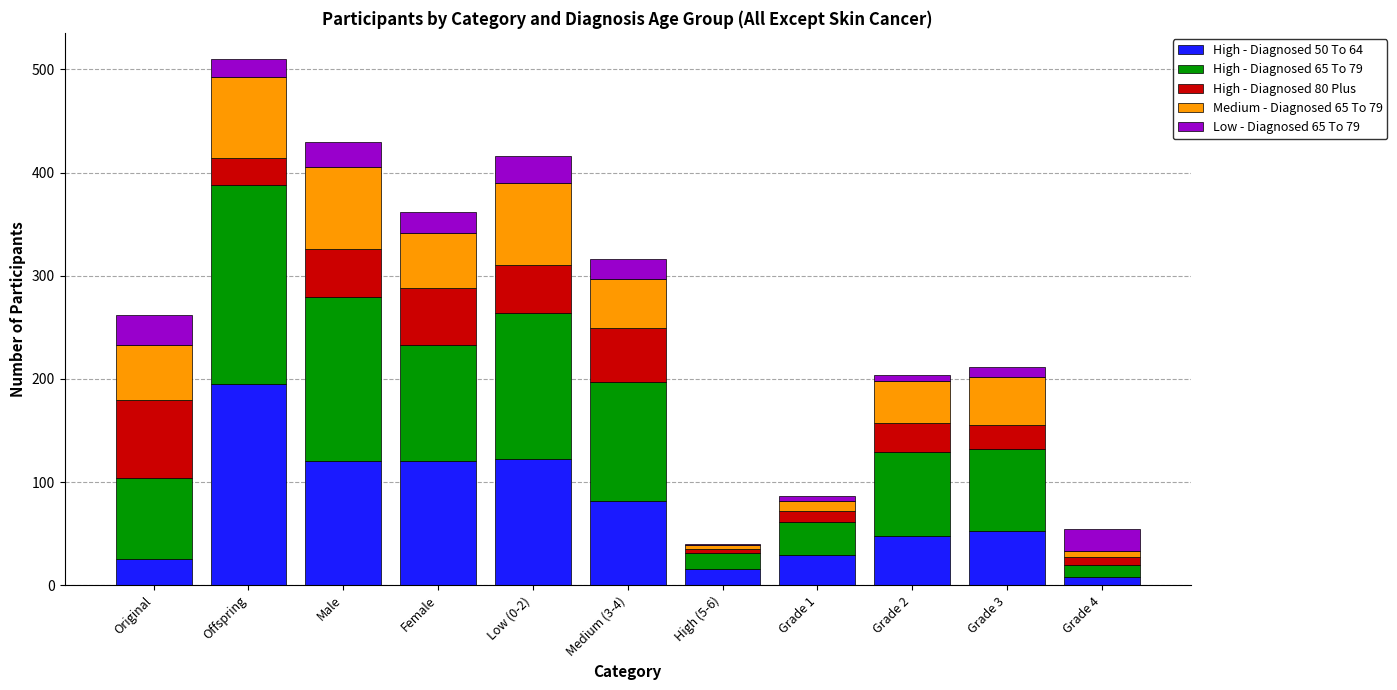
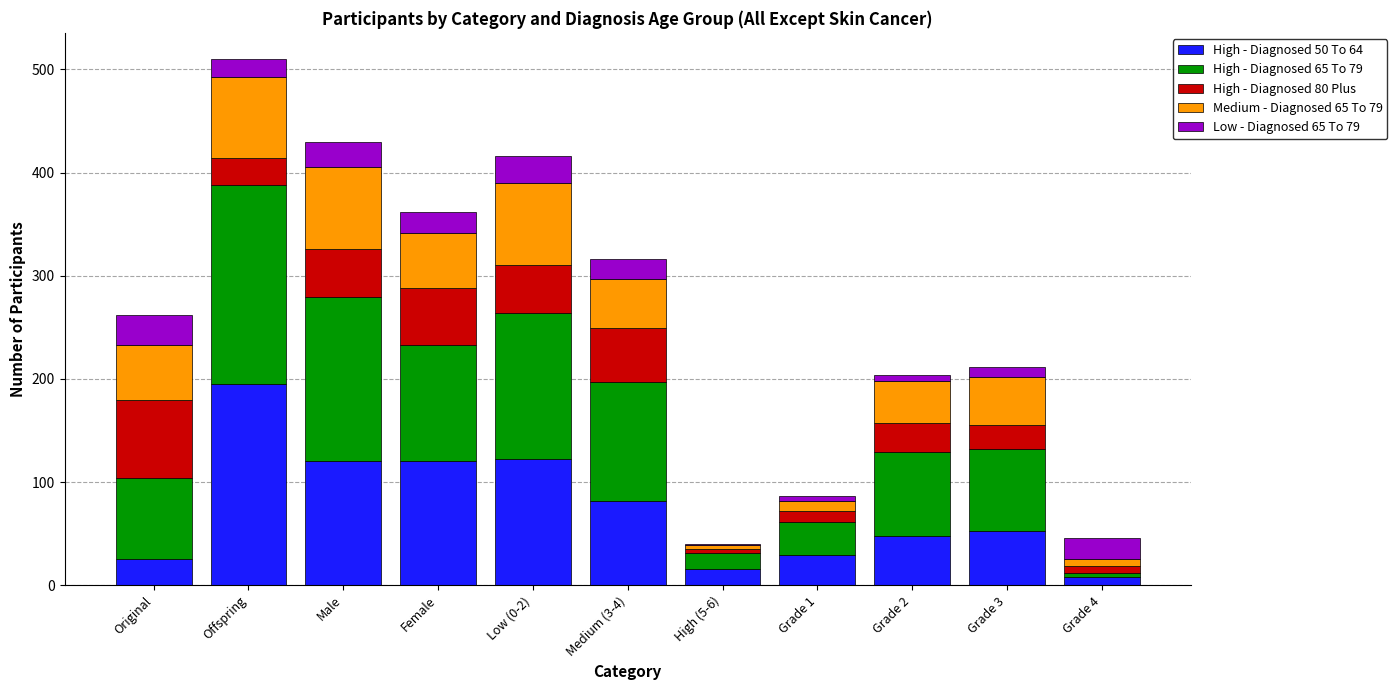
High - Diagnosed 65 To 79, Grade 4: 12 -> 4
